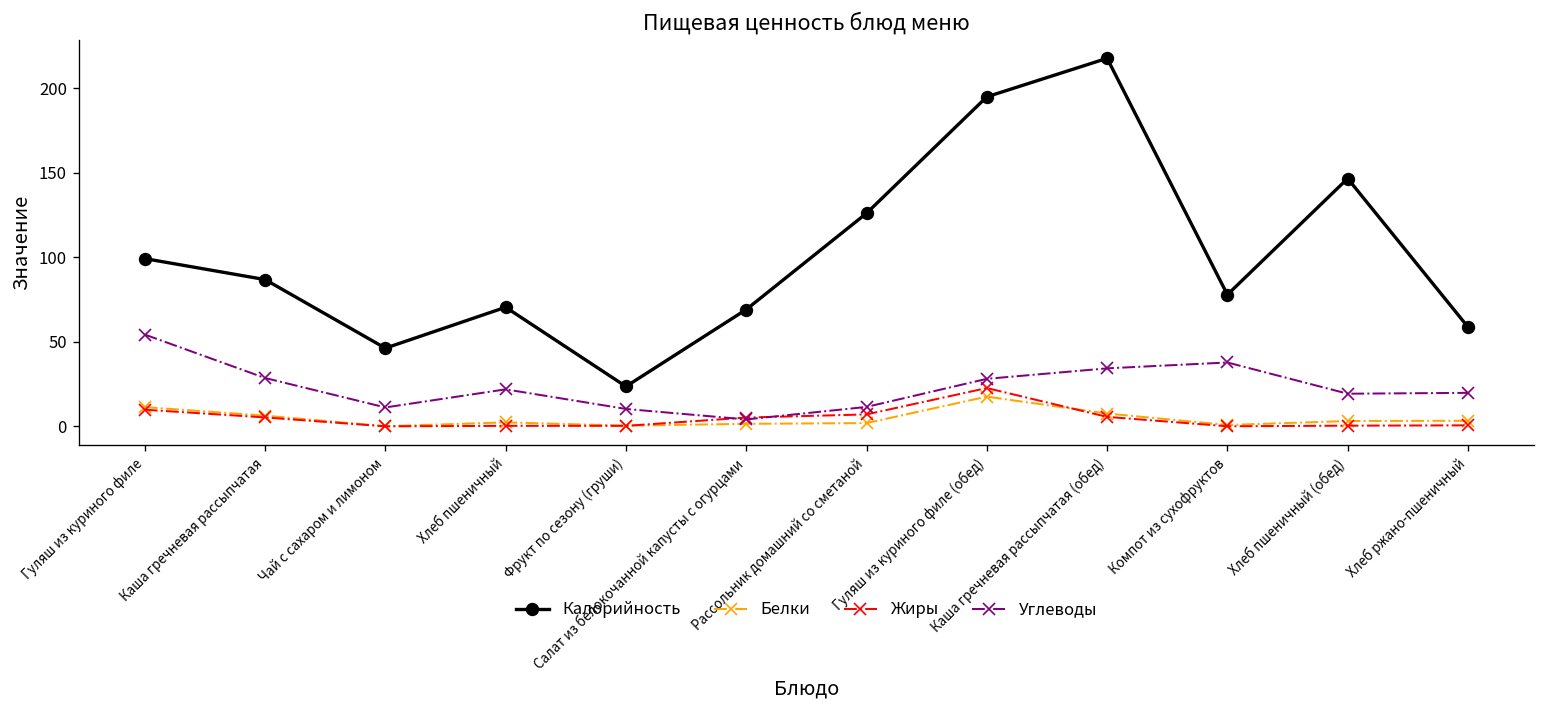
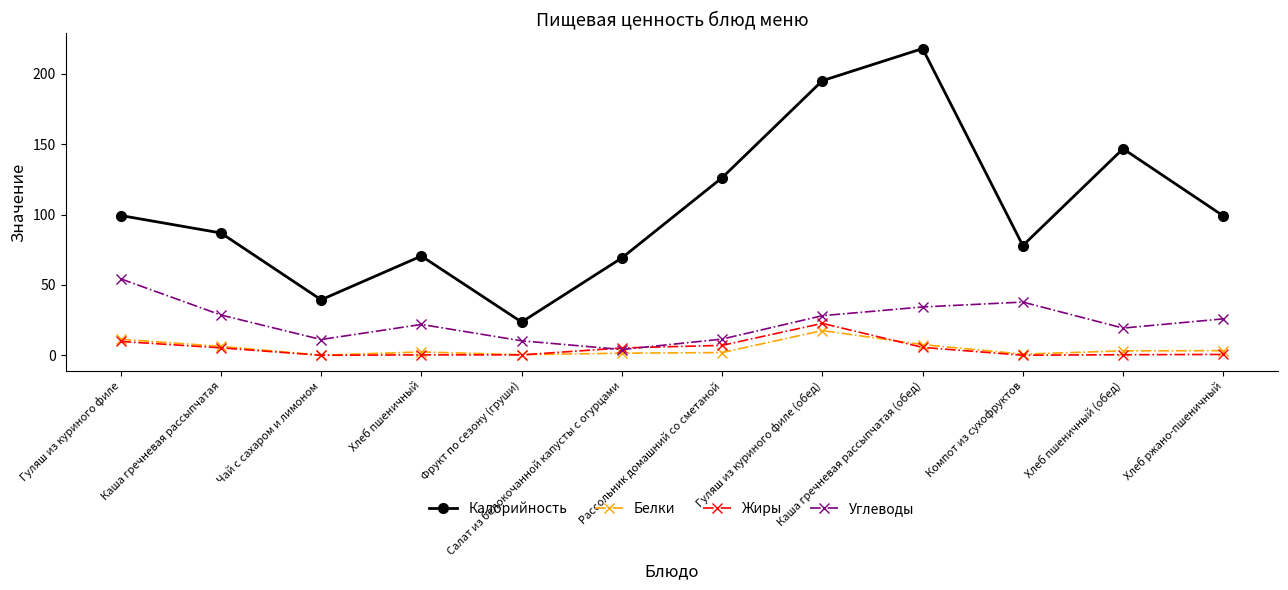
Калорийность, Чай с сахаром и лимоном: 46 -> 39
Калорийность, Хлеб ржано-пшеничный: 59 -> 99
Углеводы, Хлеб ржано-пшеничный: 20 -> 26
